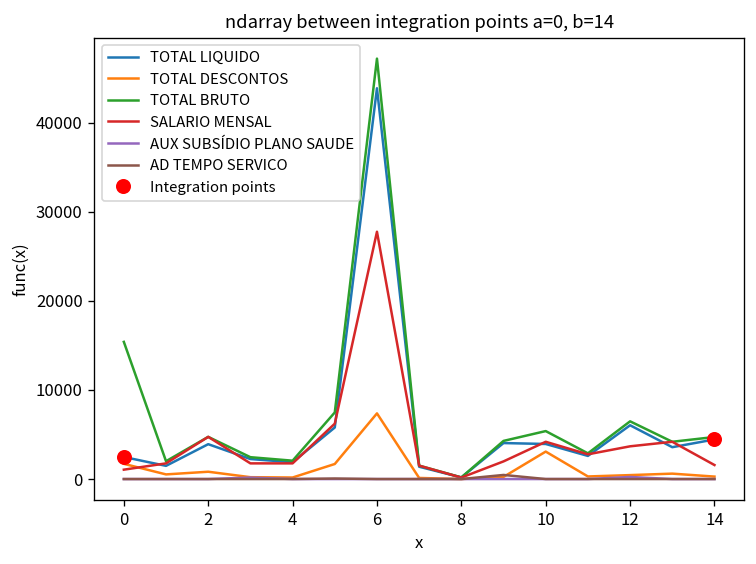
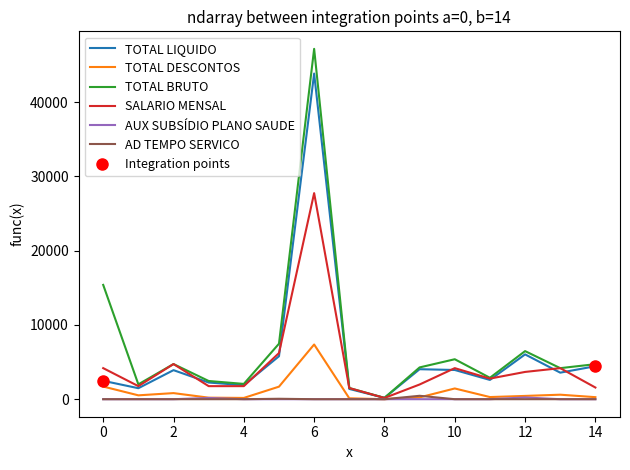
SALARIO MENSAL, 0: 1000 -> 4000
TOTAL DESCONTOS, 10: 3000 -> 1000
